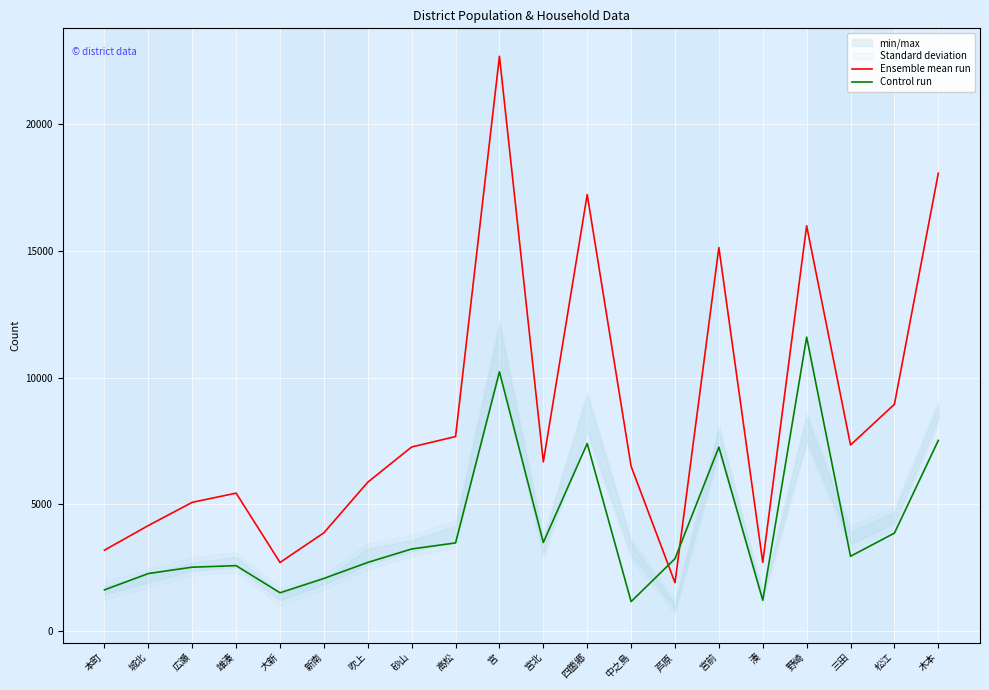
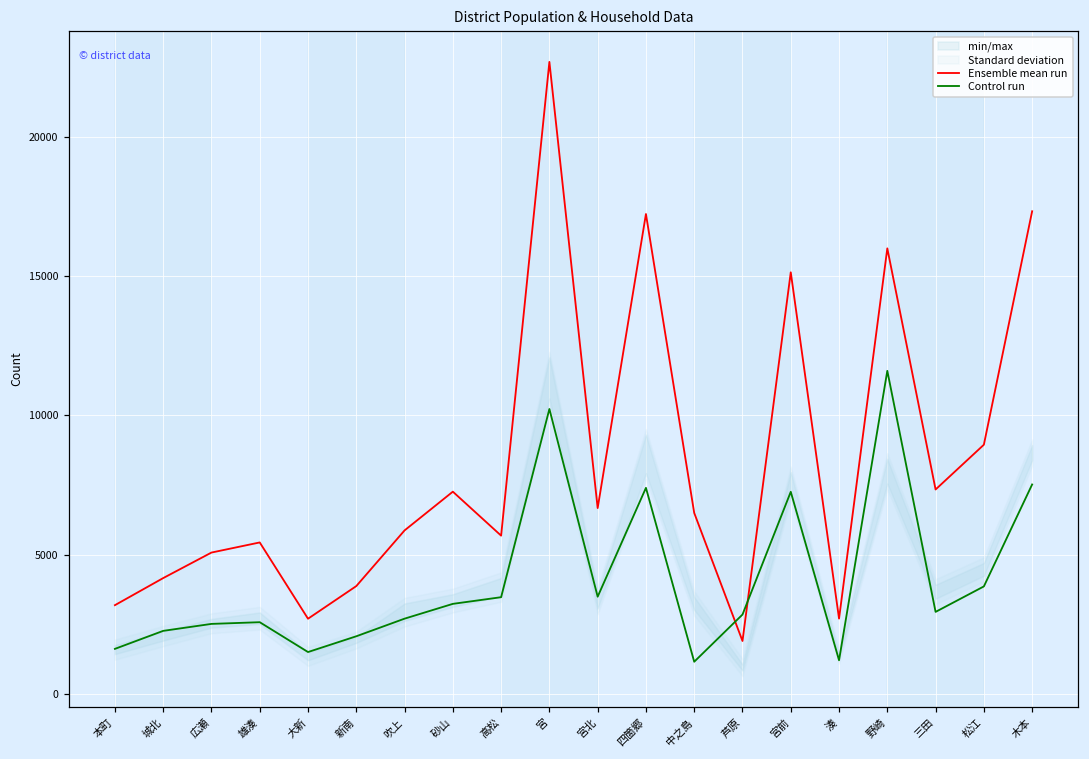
Ensemble mean run, 高松: 7700 -> 5700
Ensemble mean run, 木本: 18100 -> 17300
